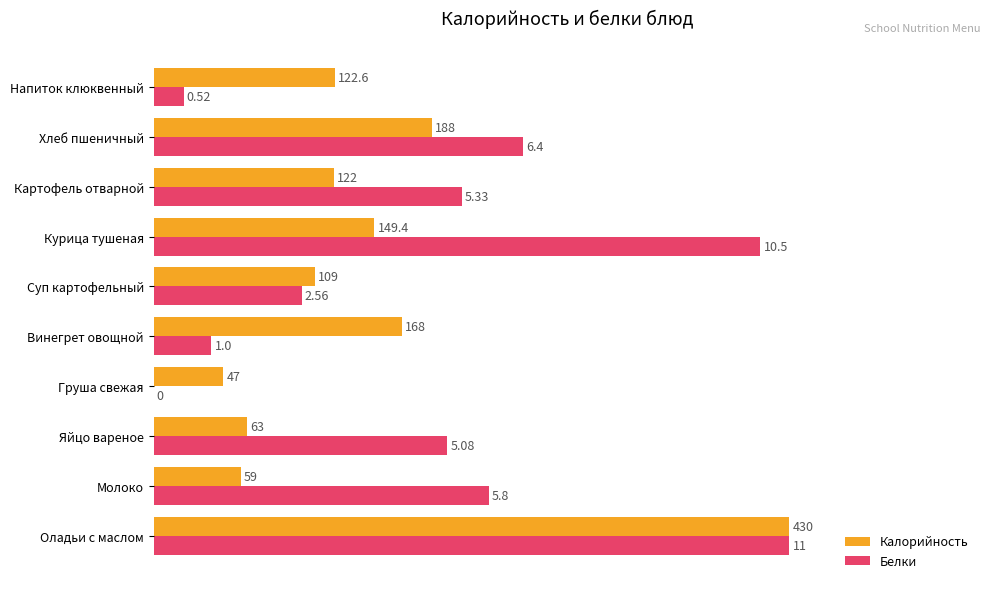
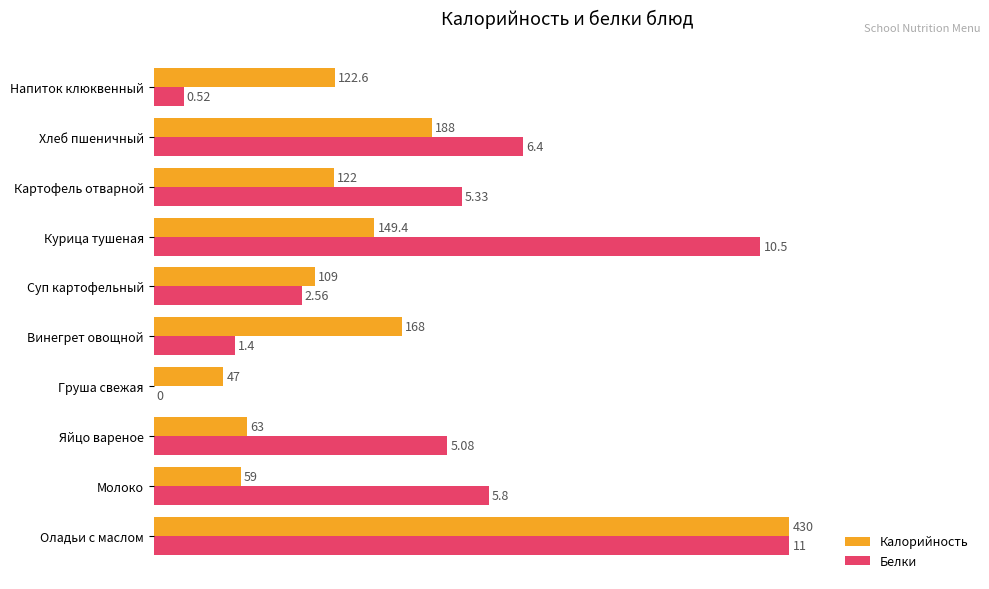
Белки, Винегрет овощной: 1.0 -> 1.4
